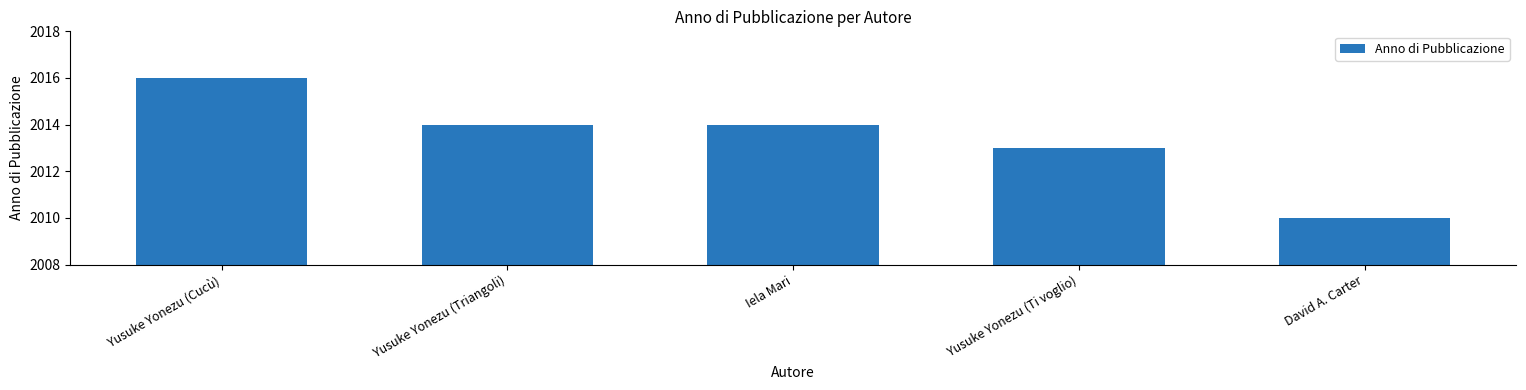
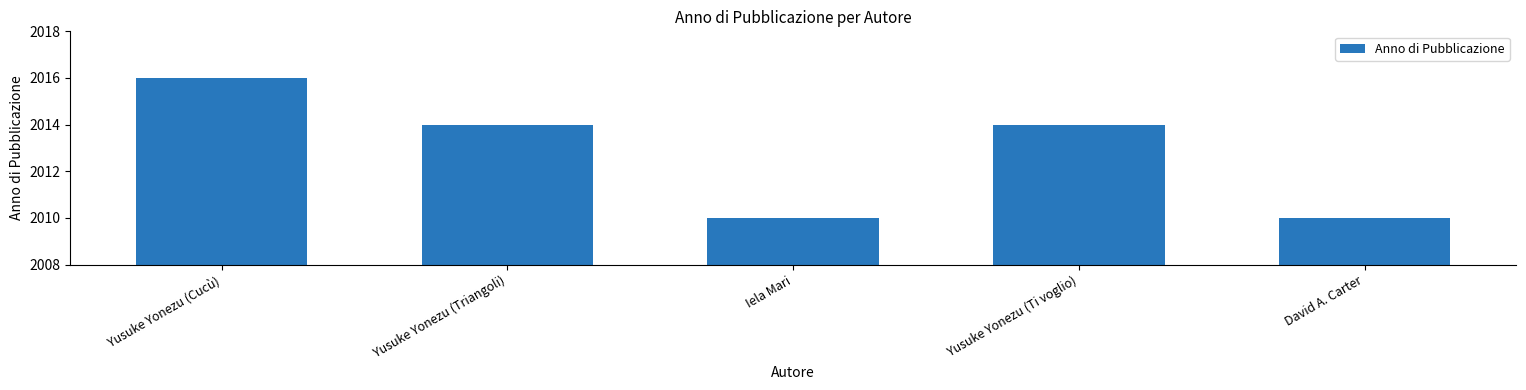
Iela Mari: 2014 -> 2010
Yusuke Yonezu (Ti voglio): 2013 -> 2014
